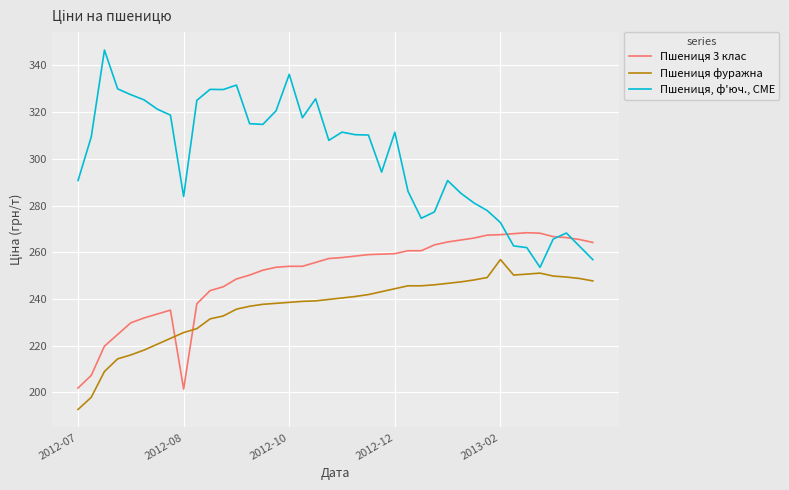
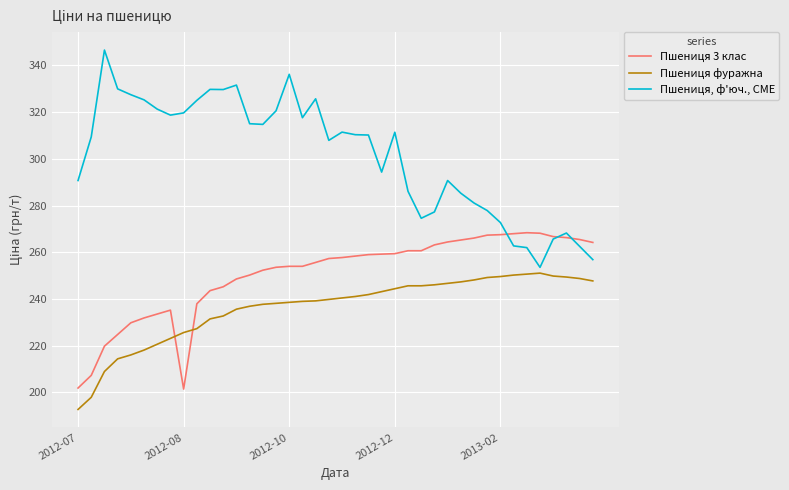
Пшениця, ф'юч., CME, 2012-08: 284 -> 320
Пшениця фуражна, 2013-02: 257 -> 250
